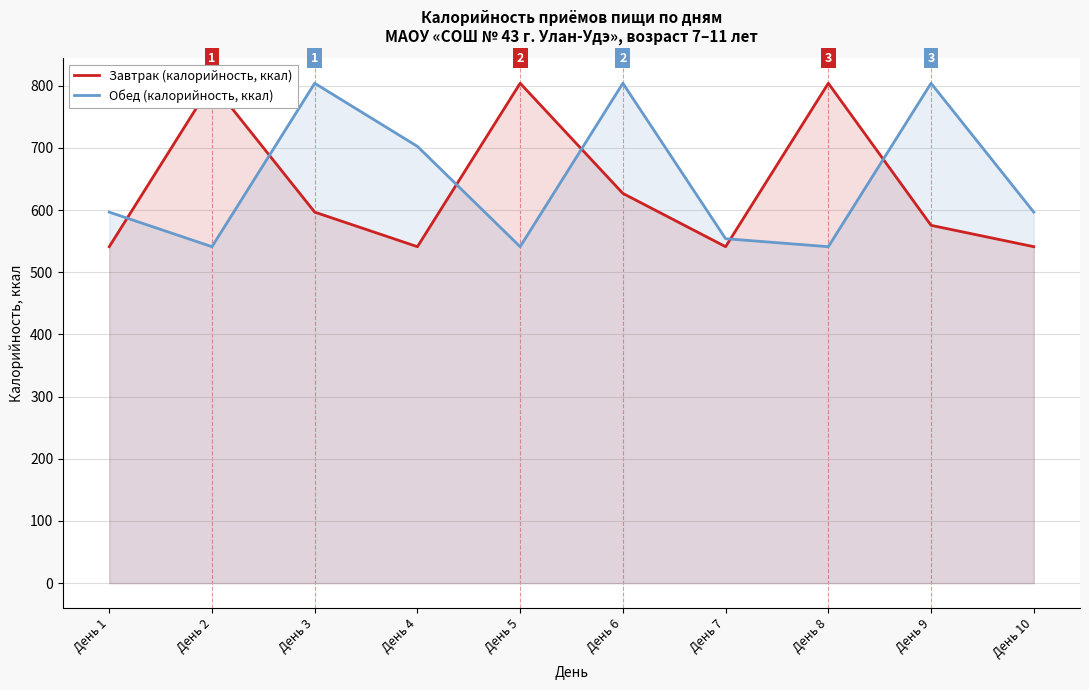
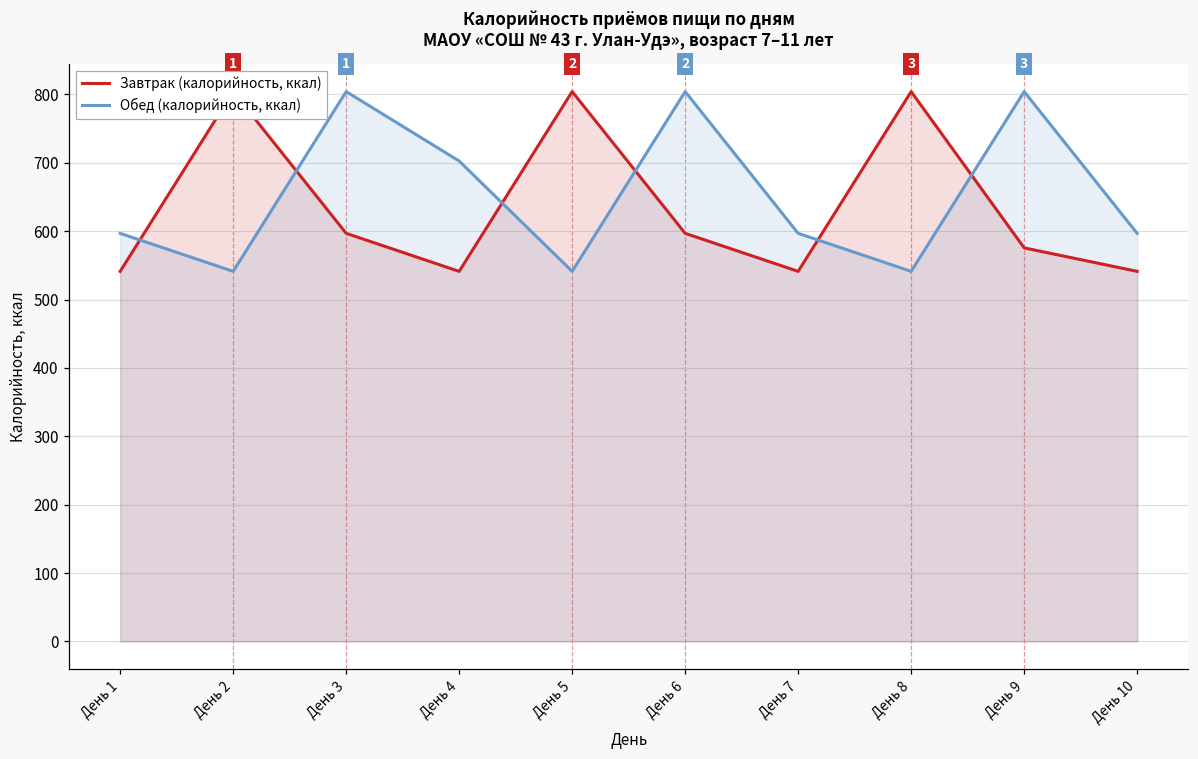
Завтрак (калорийность, ккал), День 6: 630 -> 600
Обед (калорийность, ккал), День 7: 550 -> 600
